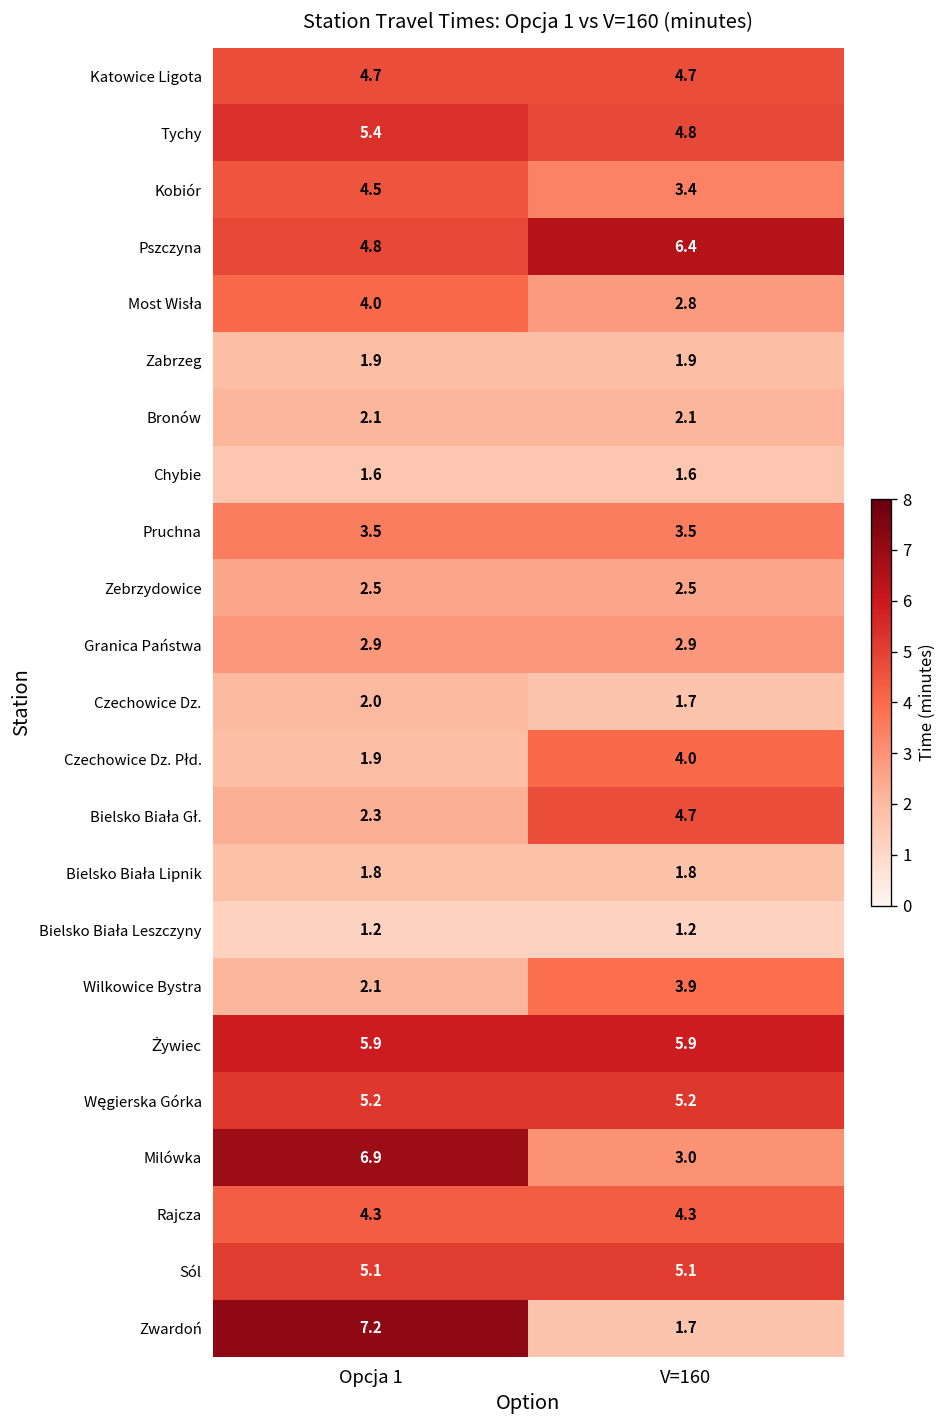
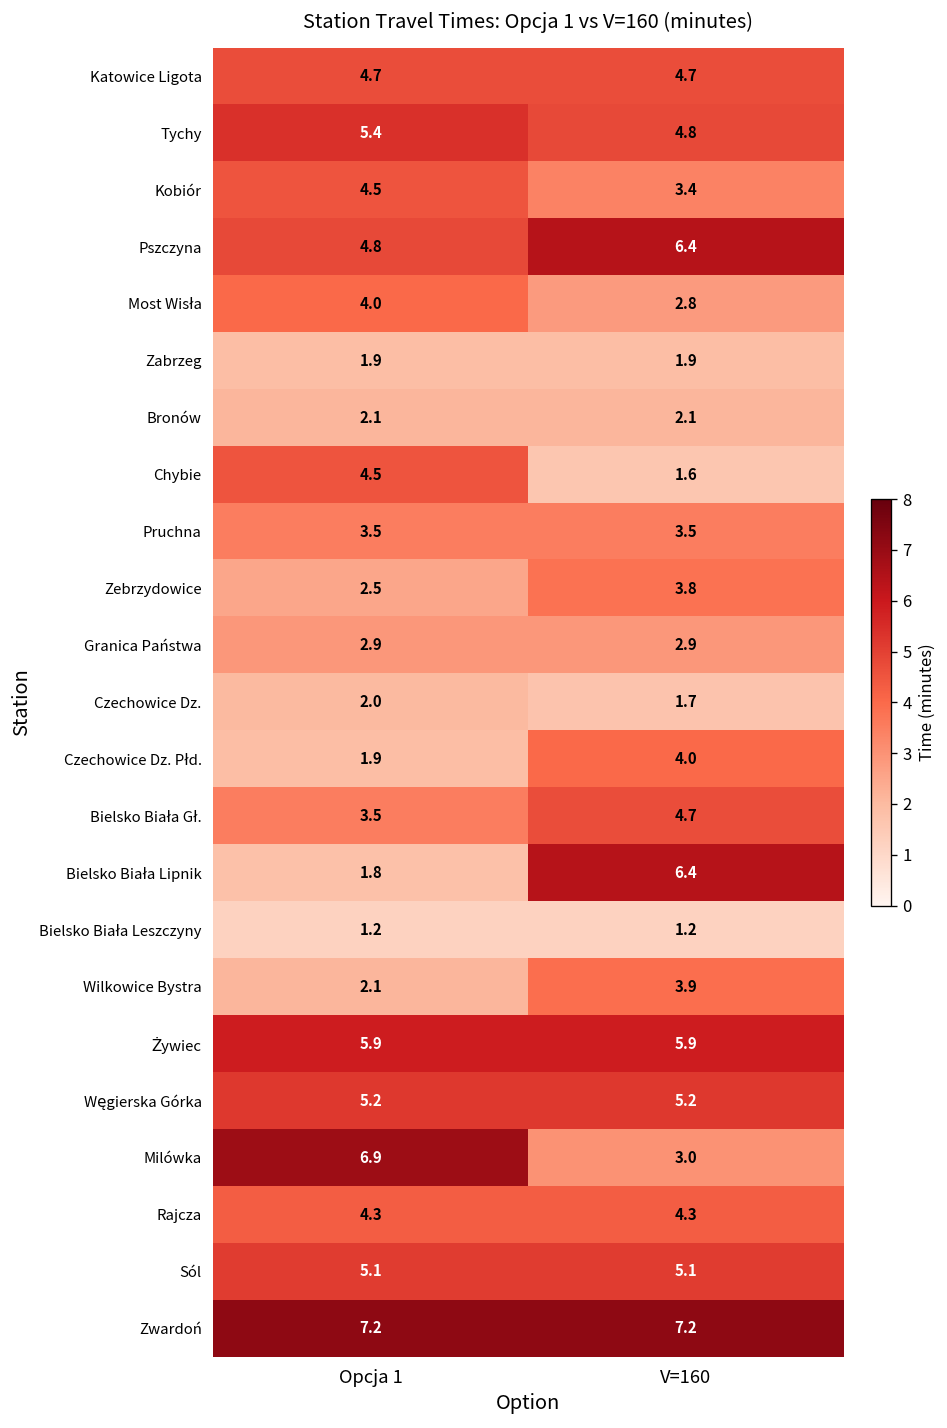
Chybie, Opcja 1: 1.6 -> 4.5
Zebrzydowice, V=160: 2.5 -> 3.8
Bielsko Biała Gł., Opcja 1: 2.3 -> 3.5
Bielsko Biała Lipnik, V=160: 1.8 -> 6.4
Zwardoń, V=160: 1.7 -> 7.2
